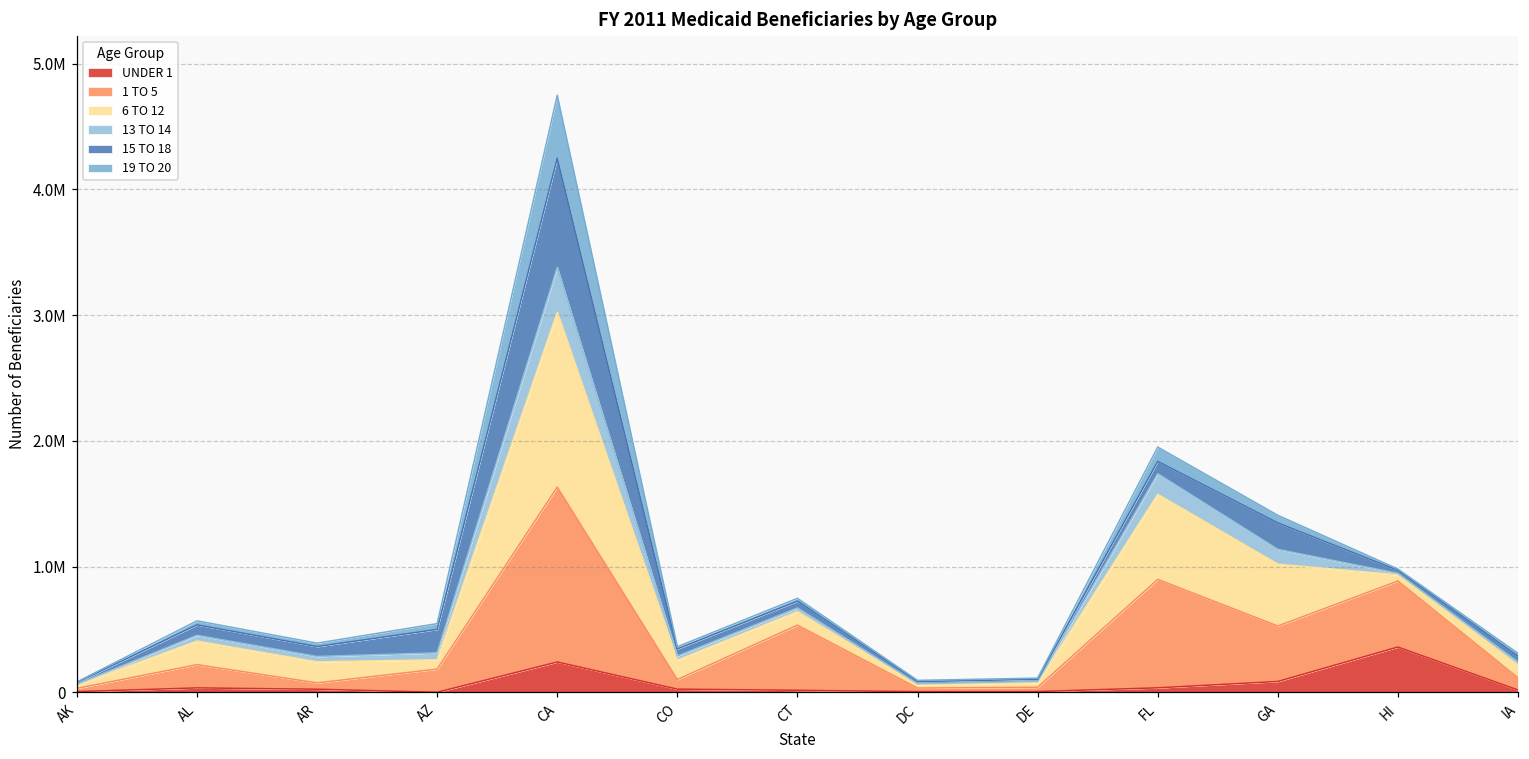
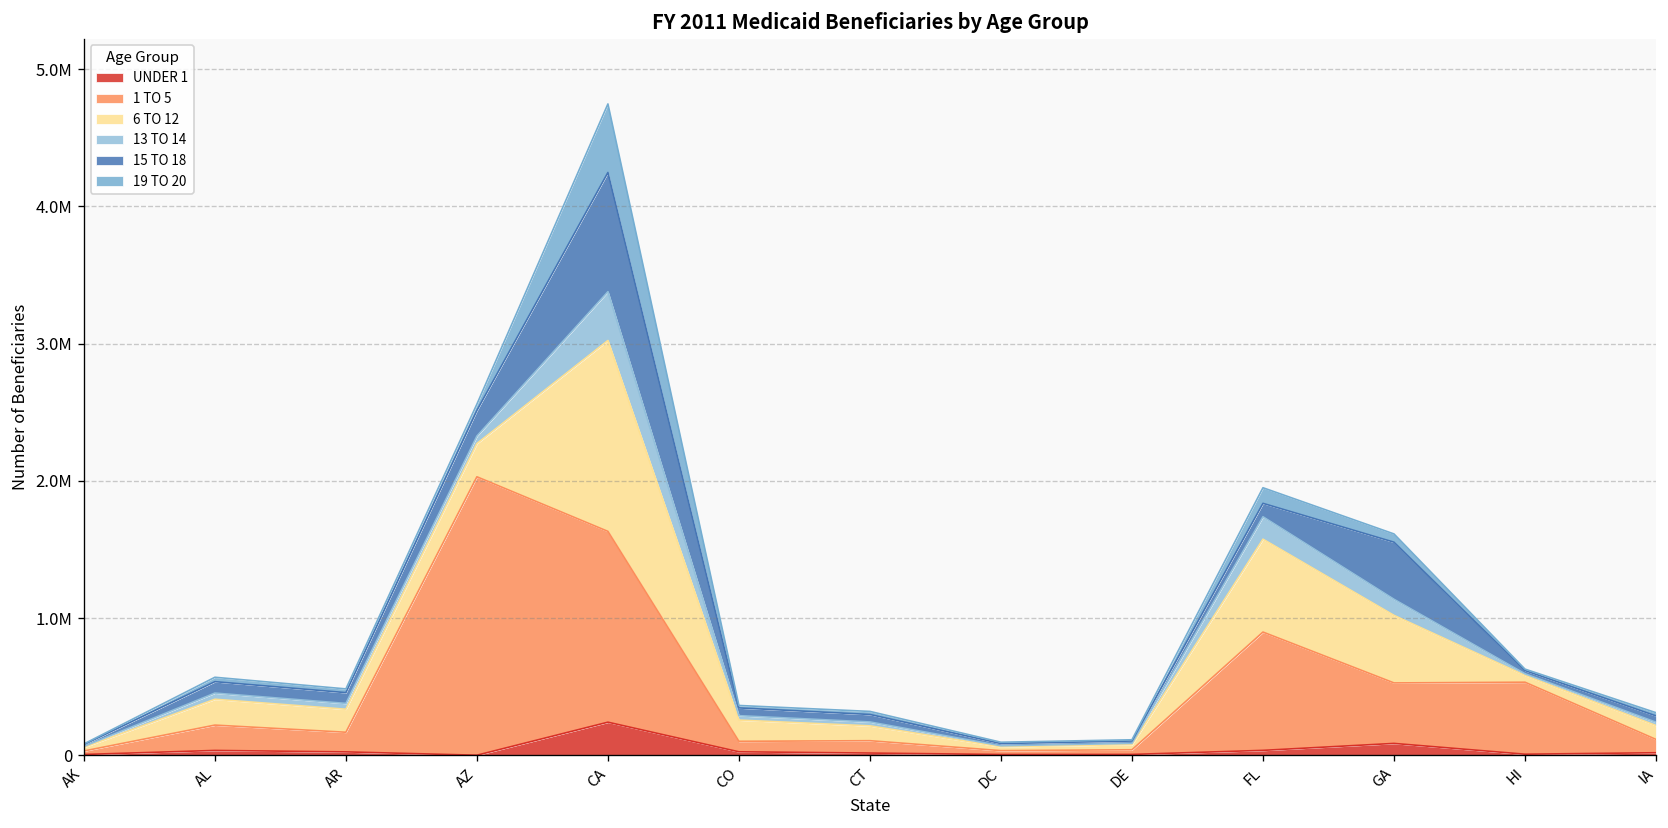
1 TO 5, AR: 50000 -> 140000
1 TO 5, AZ: 180000 -> 2030000
6 TO 12, AZ: 70000 -> 240000
1 TO 5, CT: 520000 -> 90000
15 TO 18, GA: 210000 -> 420000
UNDER 1, HI: 360000 -> 10000
